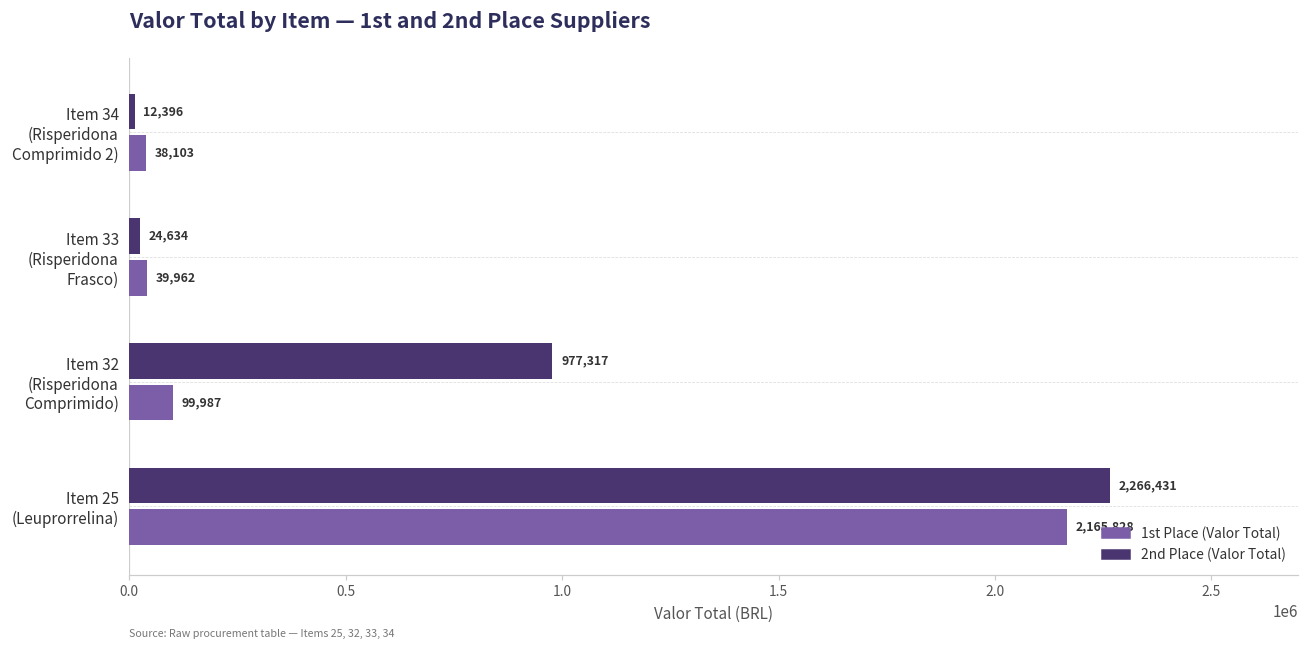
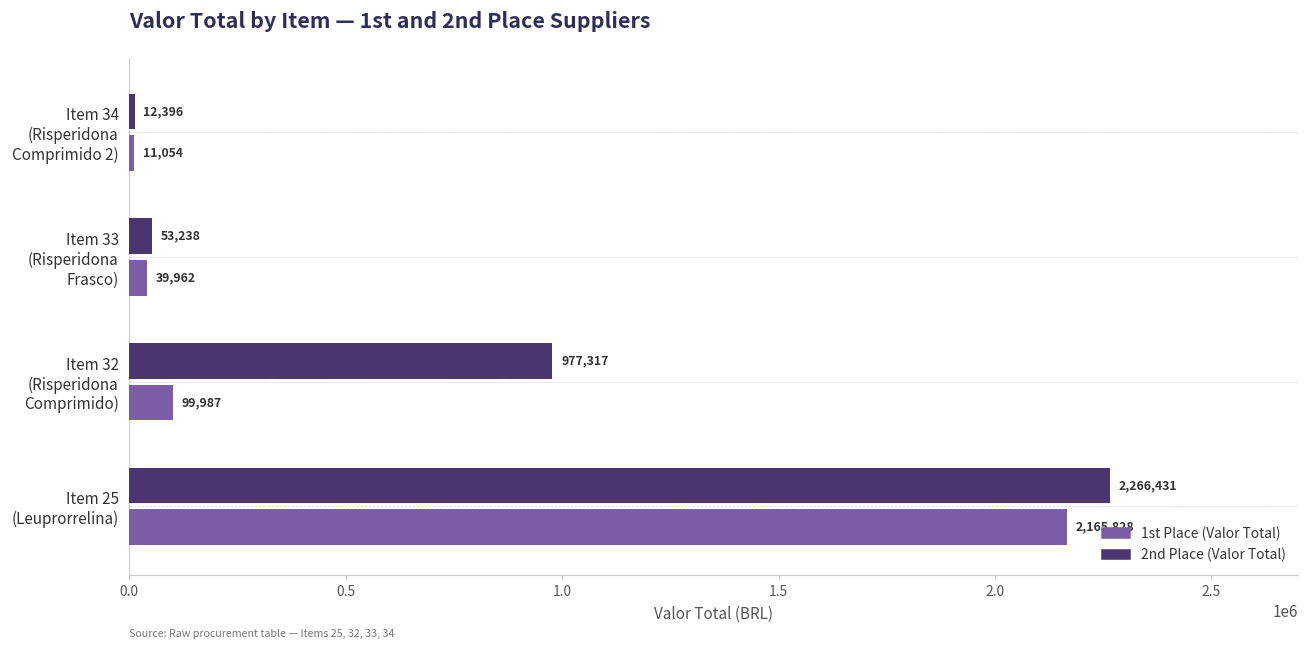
1st Place (Valor Total), Item 34 (Risperidona Comprimido 2): 38,103 -> 11,054
2nd Place (Valor Total), Item 33 (Risperidona Frasco): 24,634 -> 53,238
